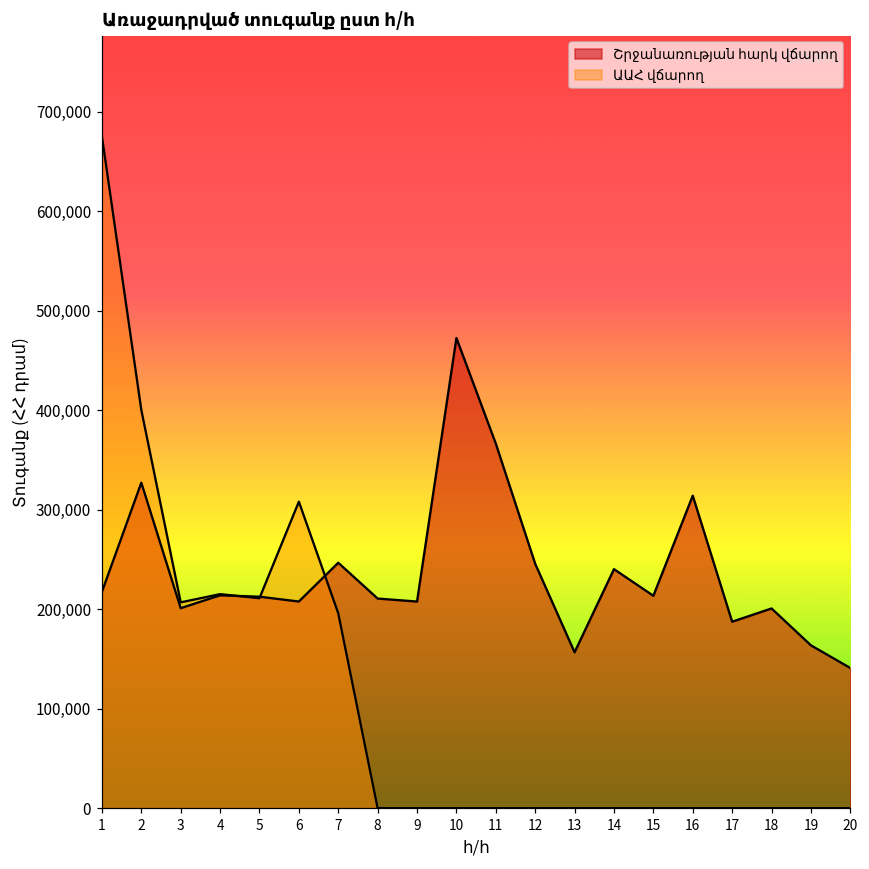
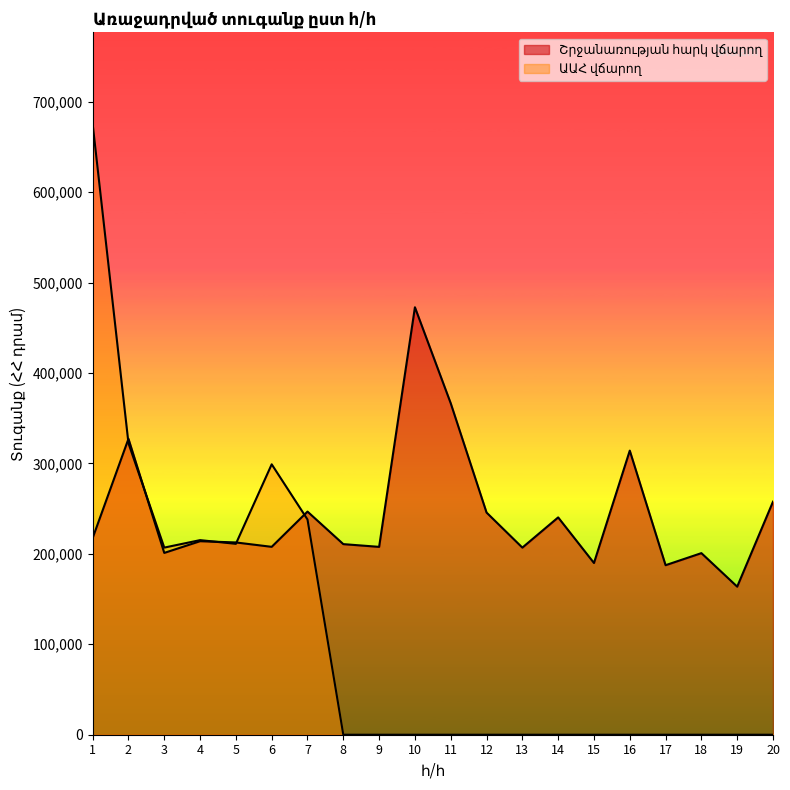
ԱԱՀ վճարող, 2: 400,000 -> 320,000
ԱԱՀ վճարող, 6: 310,000 -> 300,000
ԱԱՀ վճարող, 7: 200,000 -> 240,000
Շրջանառության հարկ վճարող, 13: 160,000 -> 210,000
Շրջանառության հարկ վճարող, 15: 210,000 -> 190,000
Շրջանառության հարկ վճարող, 20: 140,000 -> 260,000
